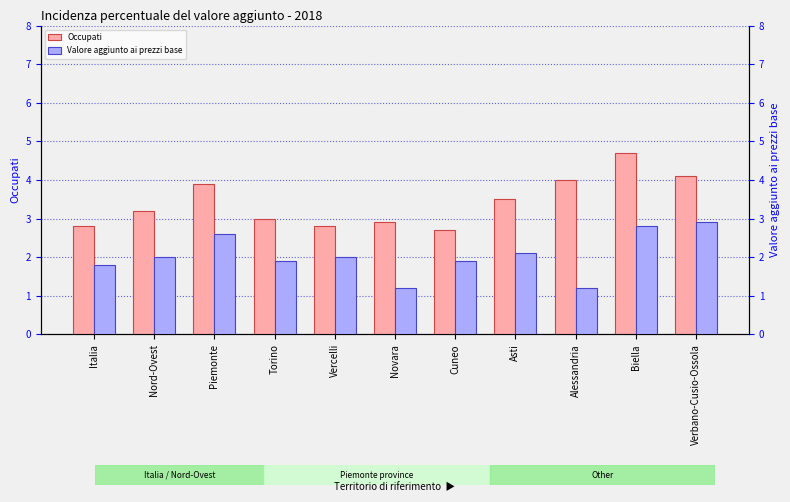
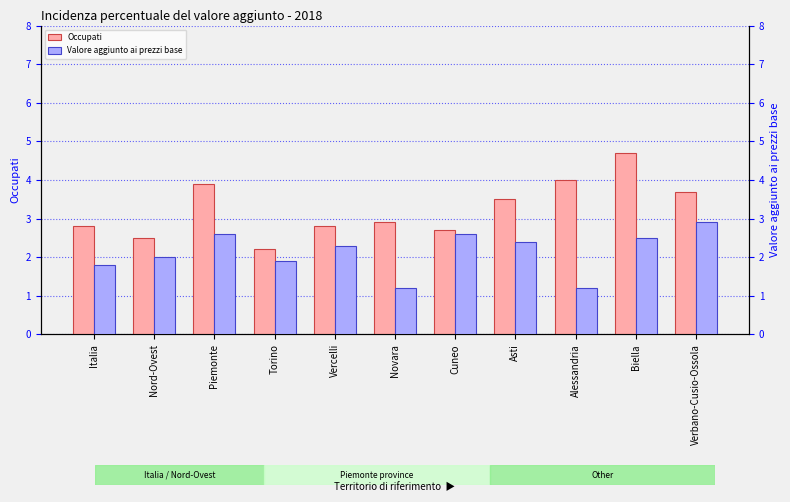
Occupati, Nord-Ovest: 3.2 -> 2.5
Occupati, Torino: 3.0 -> 2.2
Occupati, Verbano-Cusio-Ossola: 4.1 -> 3.7
Valore aggiunto ai prezzi base, Vercelli: 2.0 -> 2.3
Valore aggiunto ai prezzi base, Cuneo: 1.9 -> 2.6
Valore aggiunto ai prezzi base, Asti: 2.1 -> 2.4
Valore aggiunto ai prezzi base, Biella: 2.8 -> 2.5
